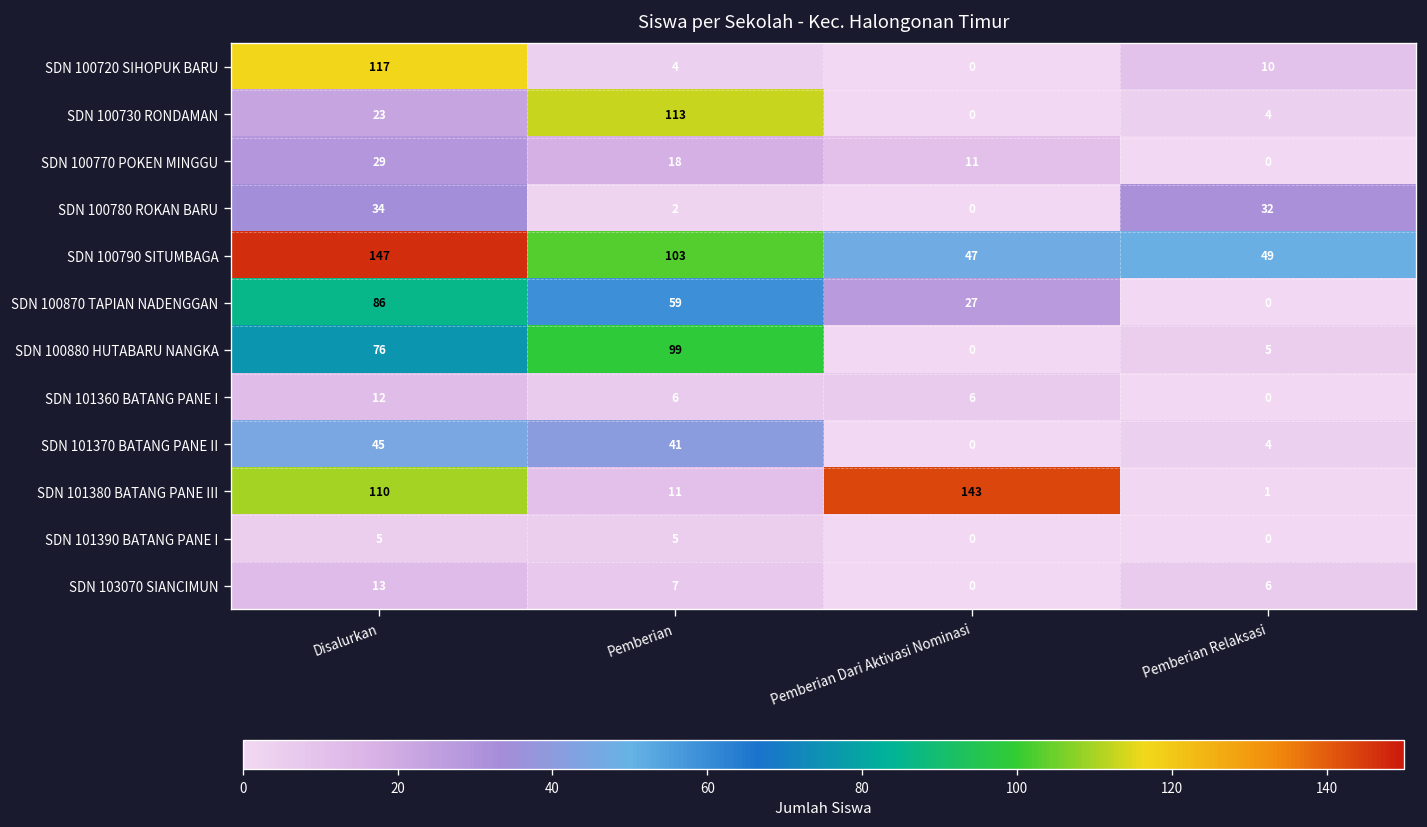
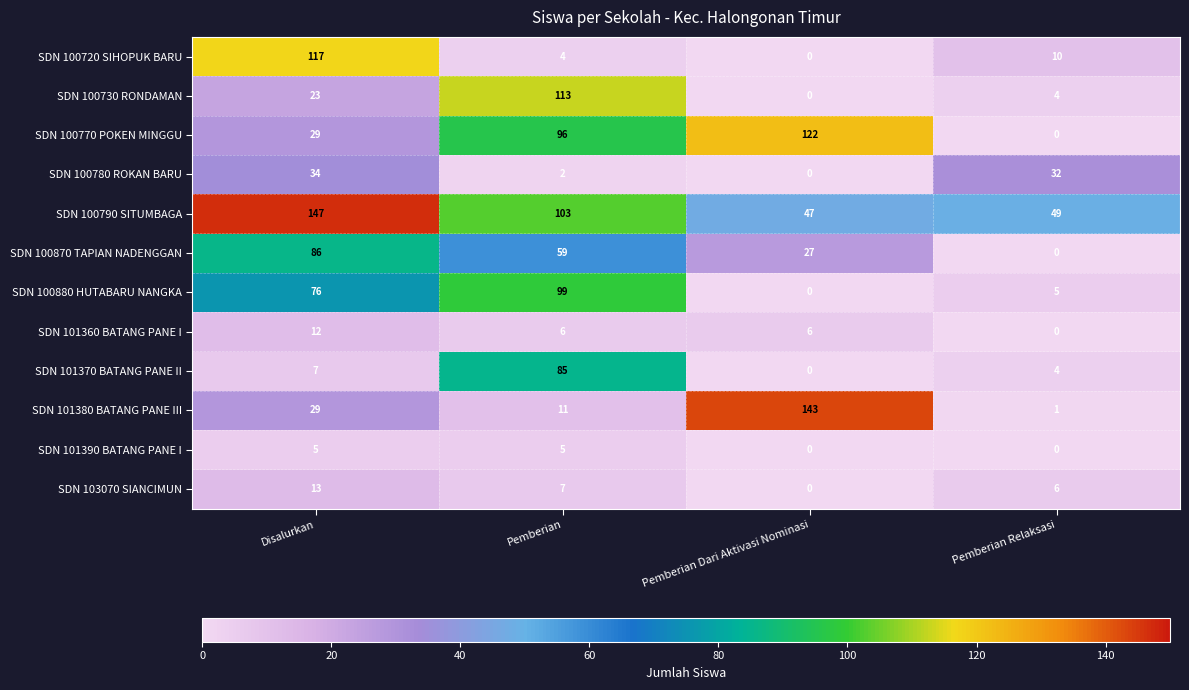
SDN 100770 POKEN MINGGU, Pemberian: 18 -> 96
SDN 100770 POKEN MINGGU, Pemberian Dari Aktivasi Nominasi: 11 -> 122
SDN 101370 BATANG PANE II, Disalurkan: 45 -> 7
SDN 101370 BATANG PANE II, Pemberian: 41 -> 85
SDN 101380 BATANG PANE III, Disalurkan: 110 -> 29
